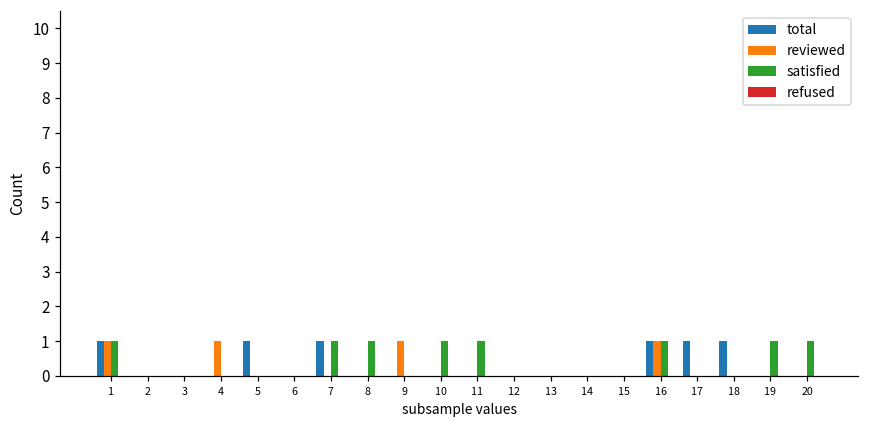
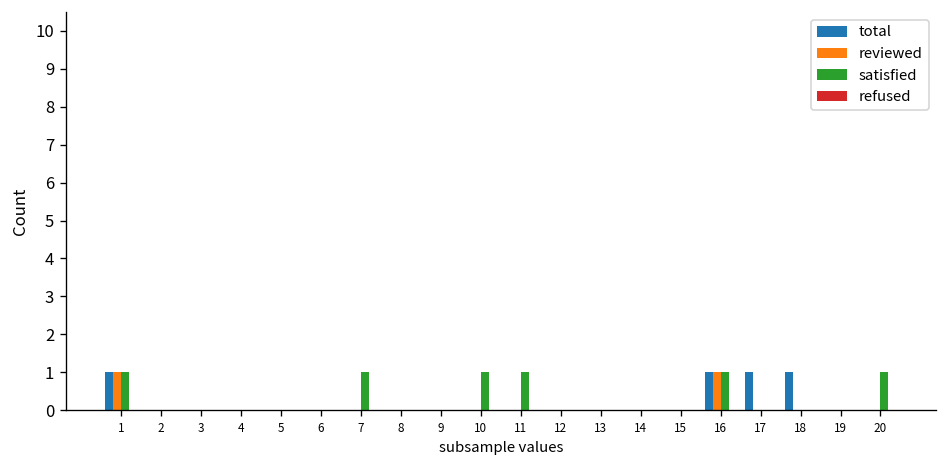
reviewed, 4: 1 -> 0
total, 5: 1 -> 0
total, 7: 1 -> 0
satisfied, 8: 1 -> 0
reviewed, 9: 1 -> 0
satisfied, 19: 1 -> 0
